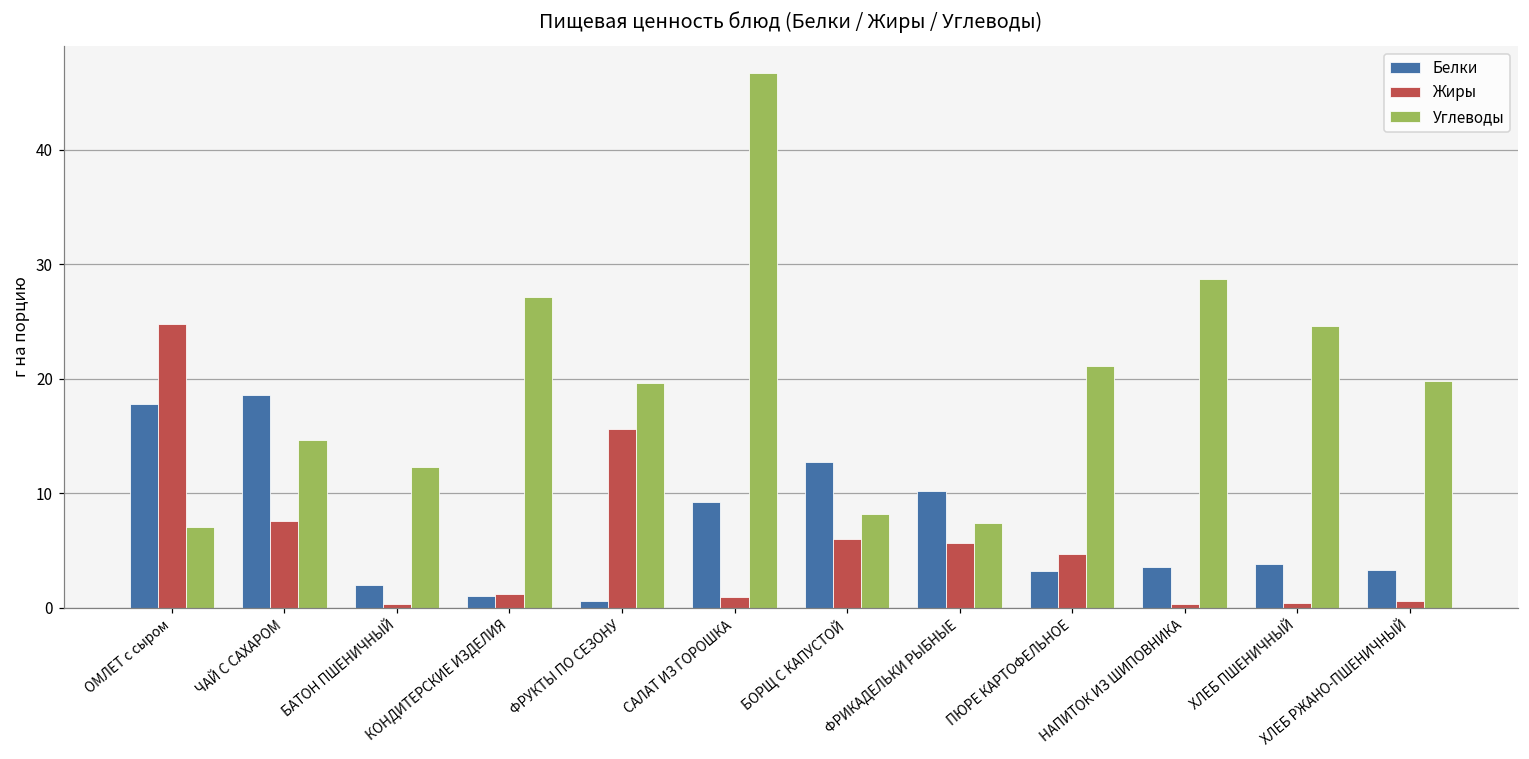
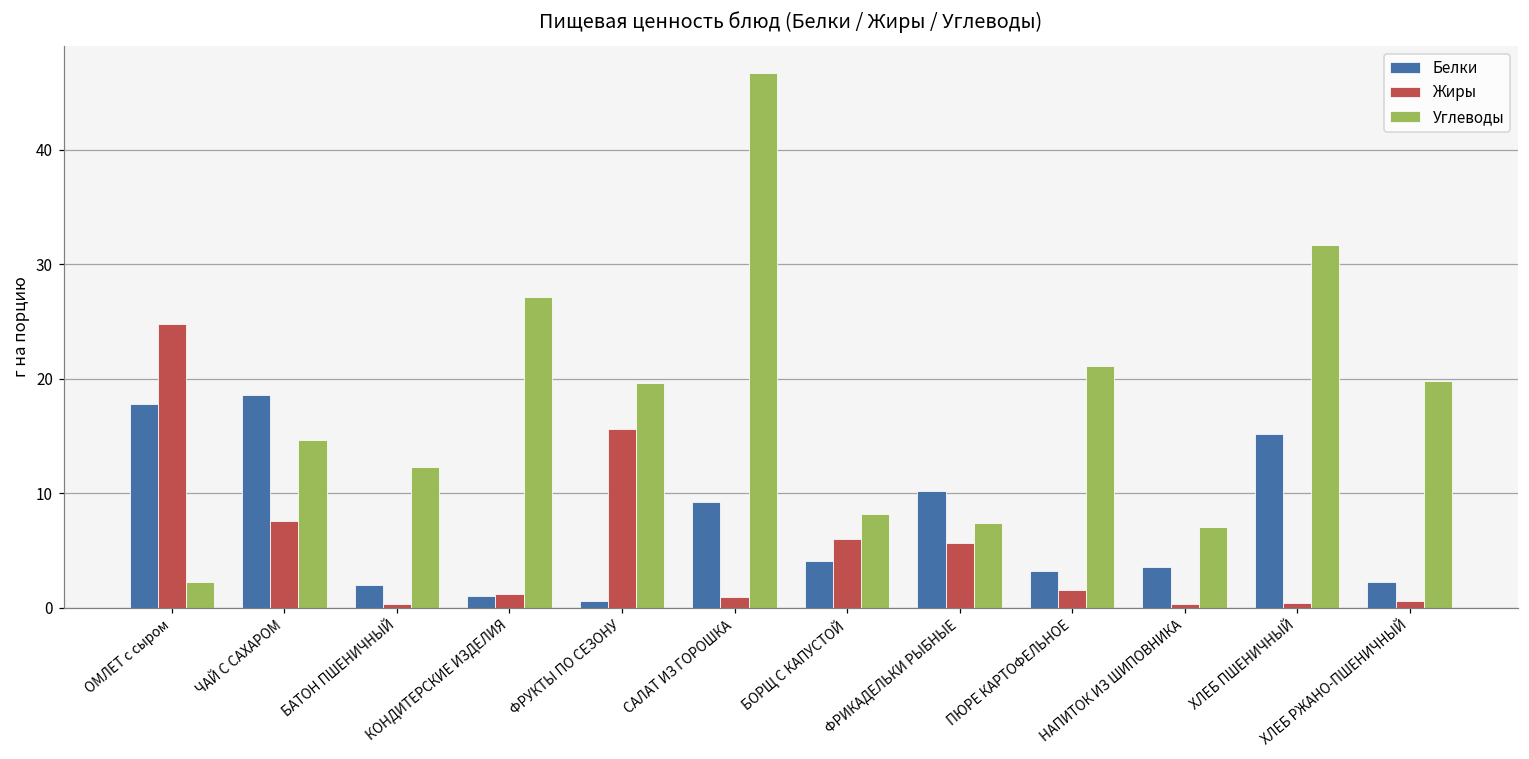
Углеводы, ОМЛЕТ с сыром: 7.0 -> 2.2
Белки, БОРЩ С КАПУСТОЙ: 12.7 -> 4.1
Жиры, ПЮРЕ КАРТОФЕЛЬНОЕ: 4.7 -> 1.5
Углеводы, НАПИТОК ИЗ ШИПОВНИКА: 28.7 -> 7.0
Белки, ХЛЕБ ПШЕНИЧНЫЙ: 3.8 -> 15.2
Углеводы, ХЛЕБ ПШЕНИЧНЫЙ: 24.6 -> 31.7
Белки, ХЛЕБ РЖАНО-ПШЕНИЧНЫЙ: 3.3 -> 2.2
